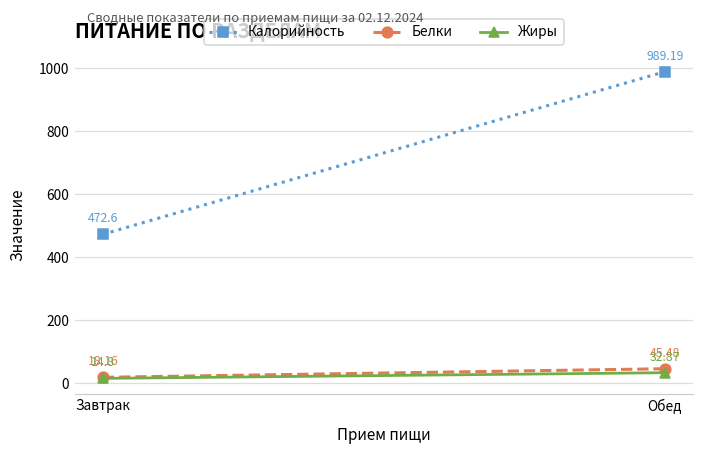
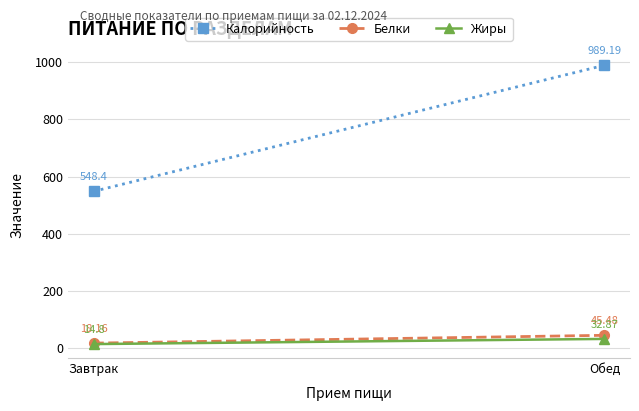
Калорийность, Завтрак: 472.6 -> 548.4
